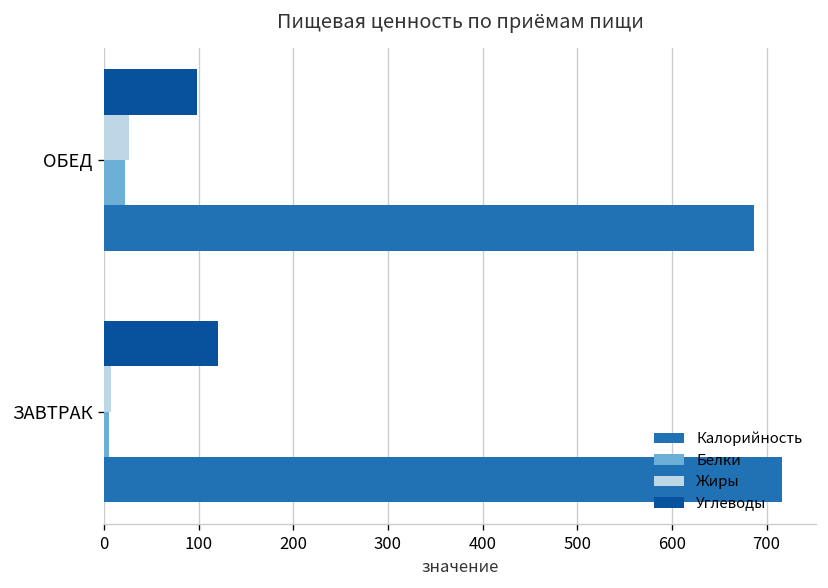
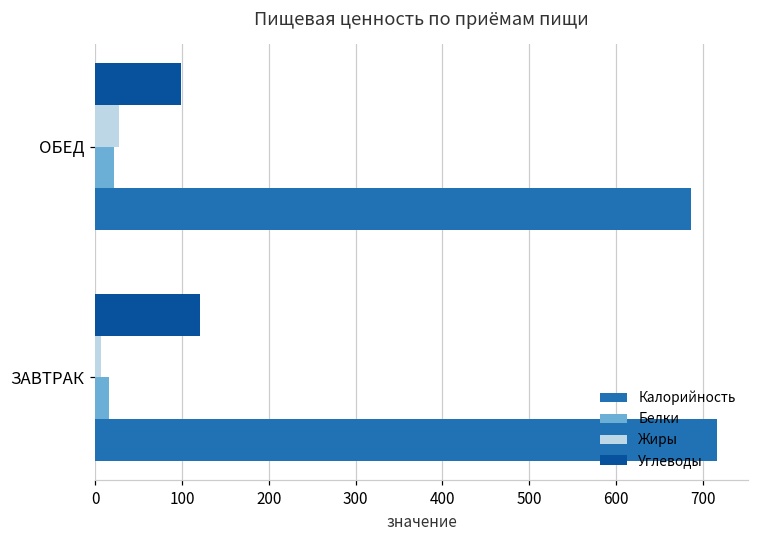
Белки, ЗАВТРАК: 10 -> 20
